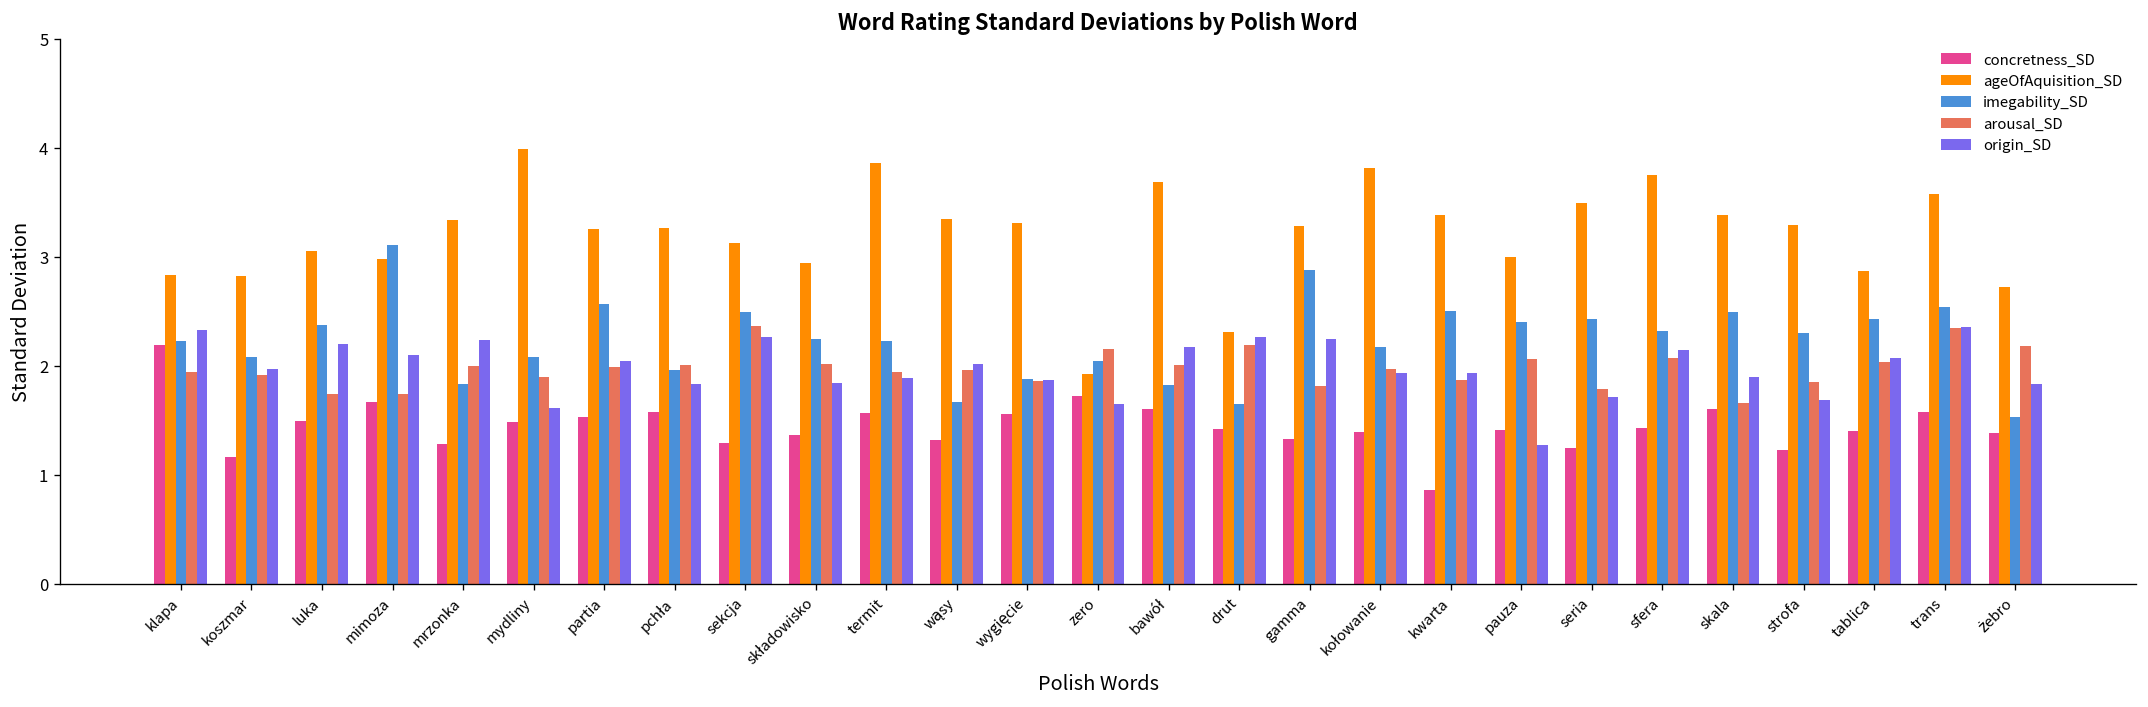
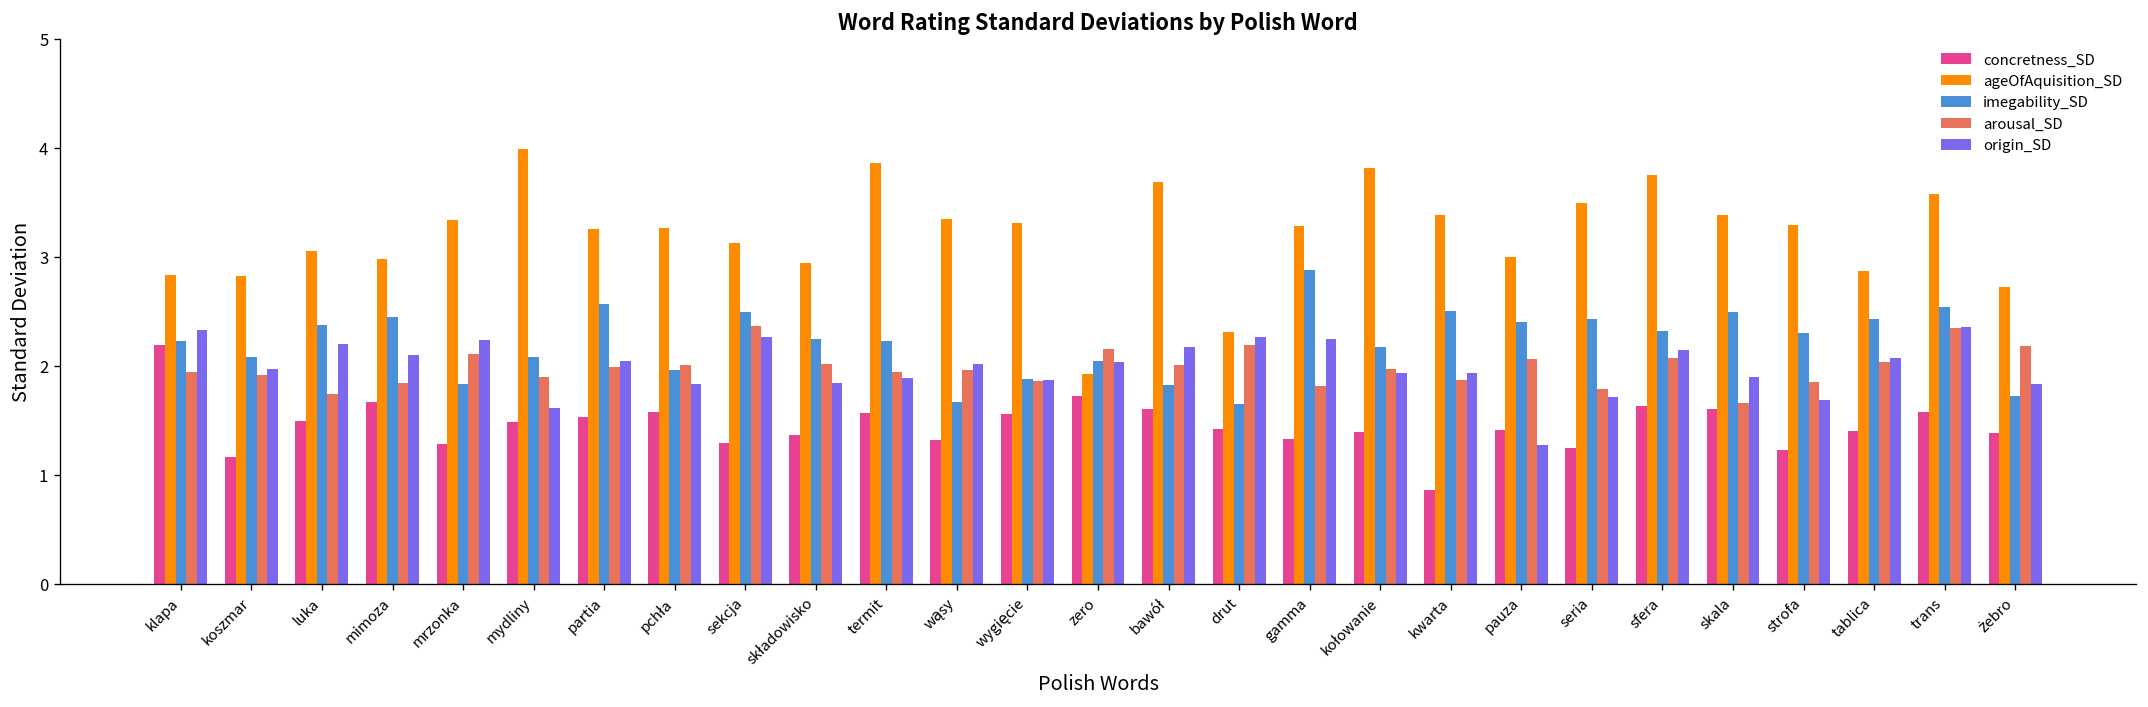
imegability_SD, mimoza: 3.1 -> 2.4
arousal_SD, mimoza: 1.7 -> 1.8
arousal_SD, mrzonka: 2.0 -> 2.1
origin_SD, zero: 1.7 -> 2.0
concretness_SD, sfera: 1.4 -> 1.6
imegability_SD, żebro: 1.5 -> 1.7
